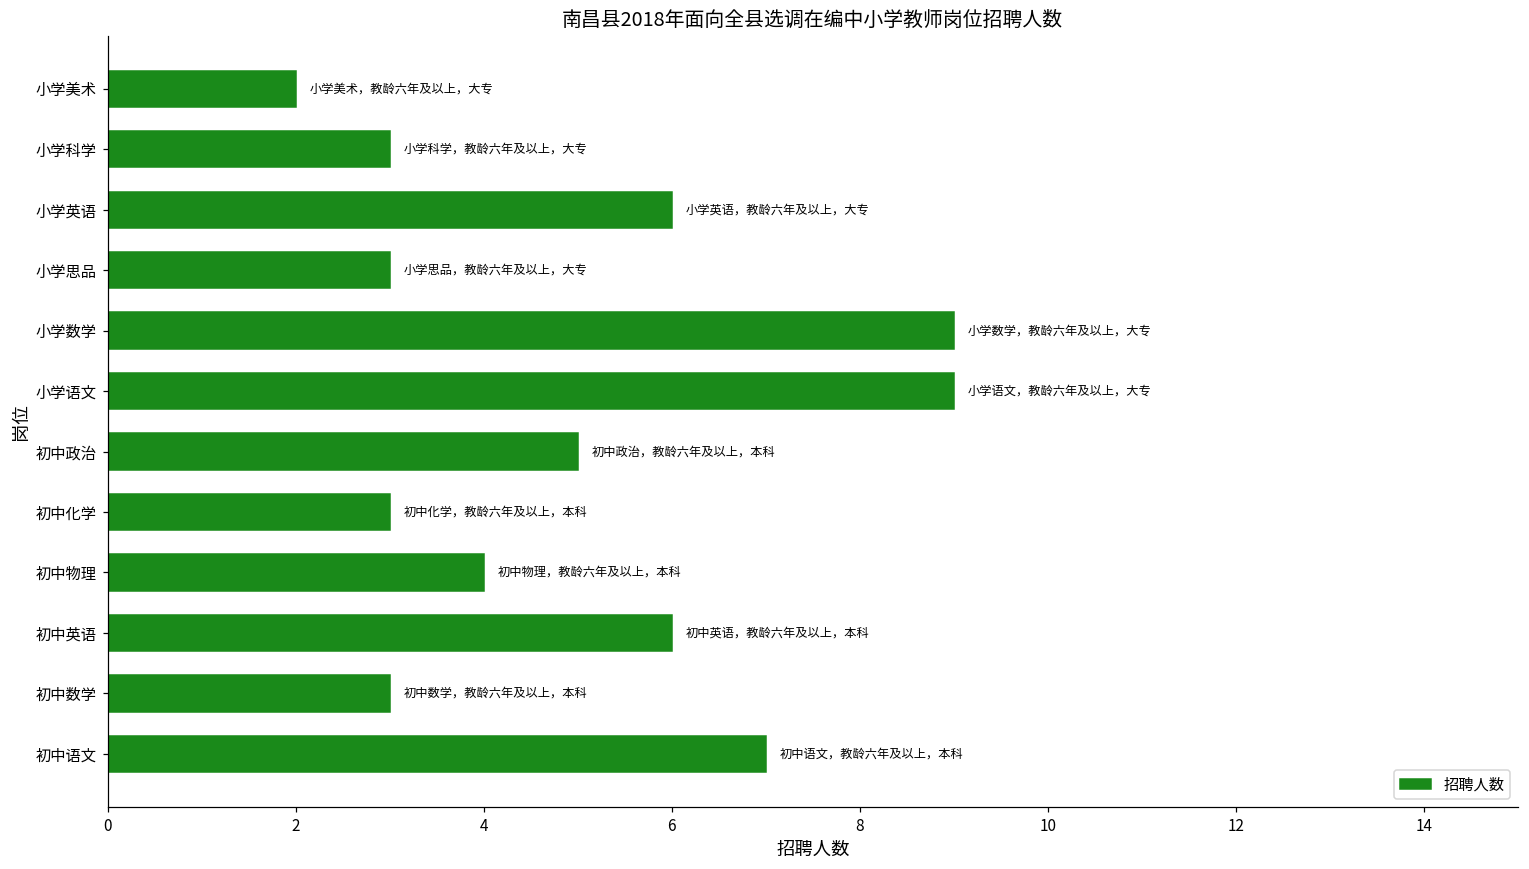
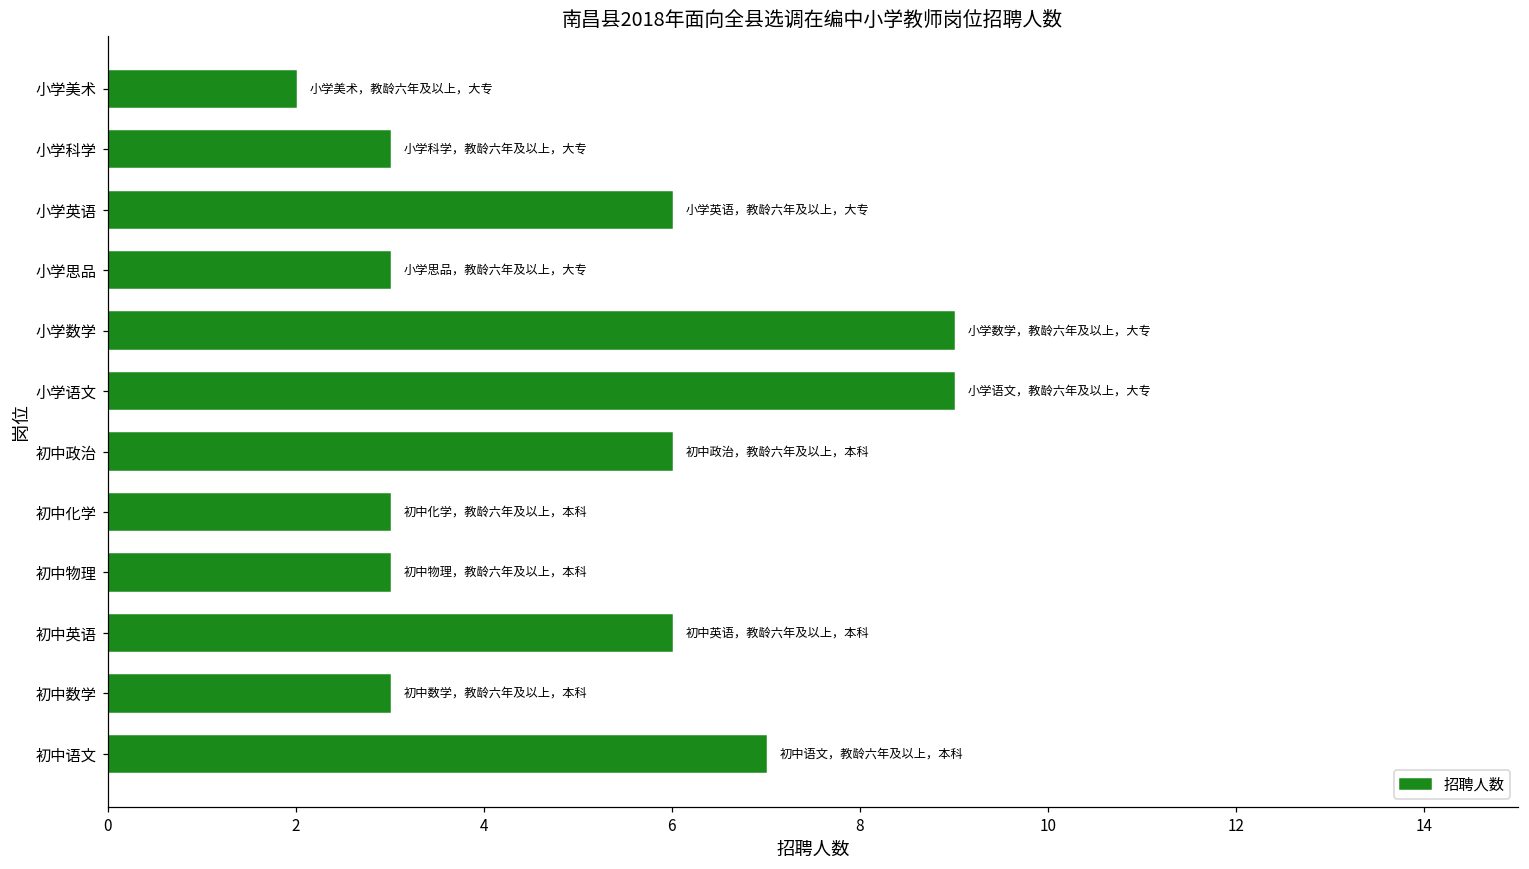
初中政治: 5 -> 6
初中物理: 4 -> 3
